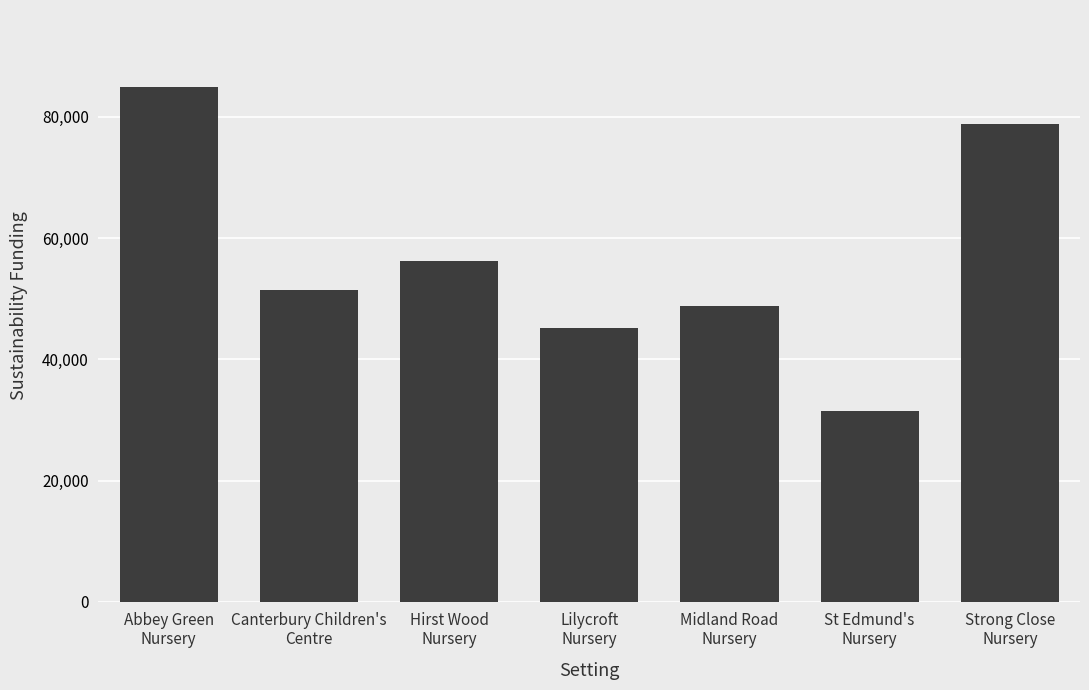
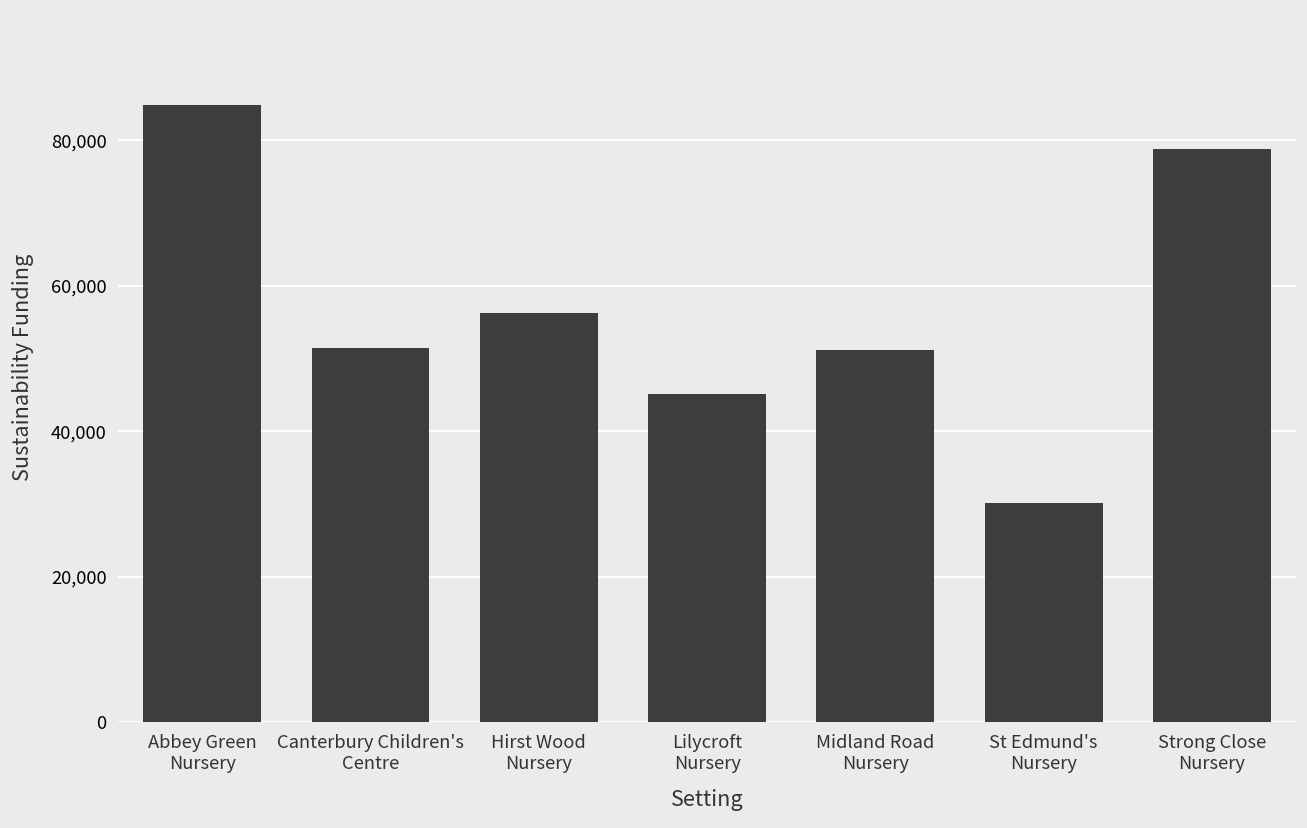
Midland Road Nursery: 49,000 -> 51,000
St Edmund's Nursery: 31,000 -> 30,000
